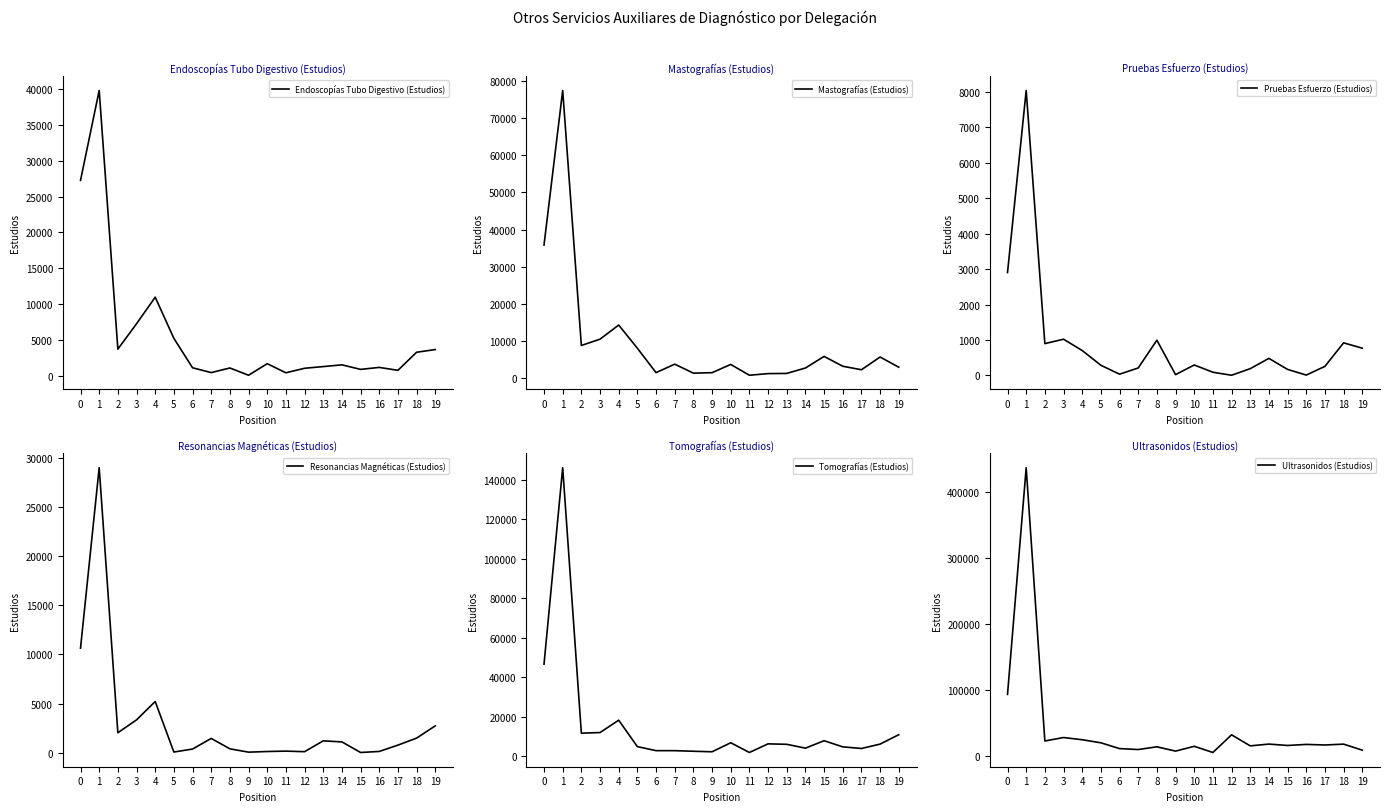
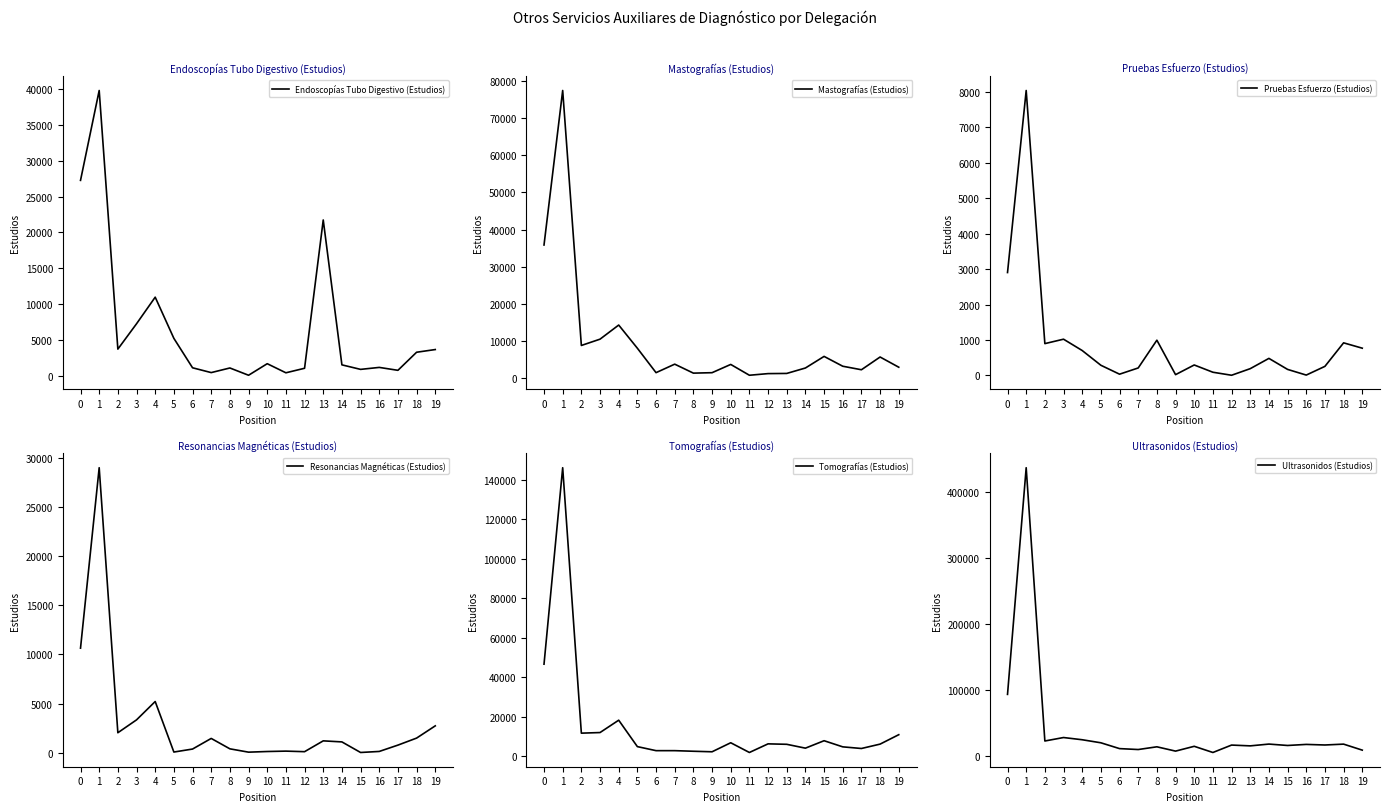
Endoscopías Tubo Digestivo (Estudios), 13: 1000 -> 22000
Ultrasonidos (Estudios), 12: 30000 -> 20000
